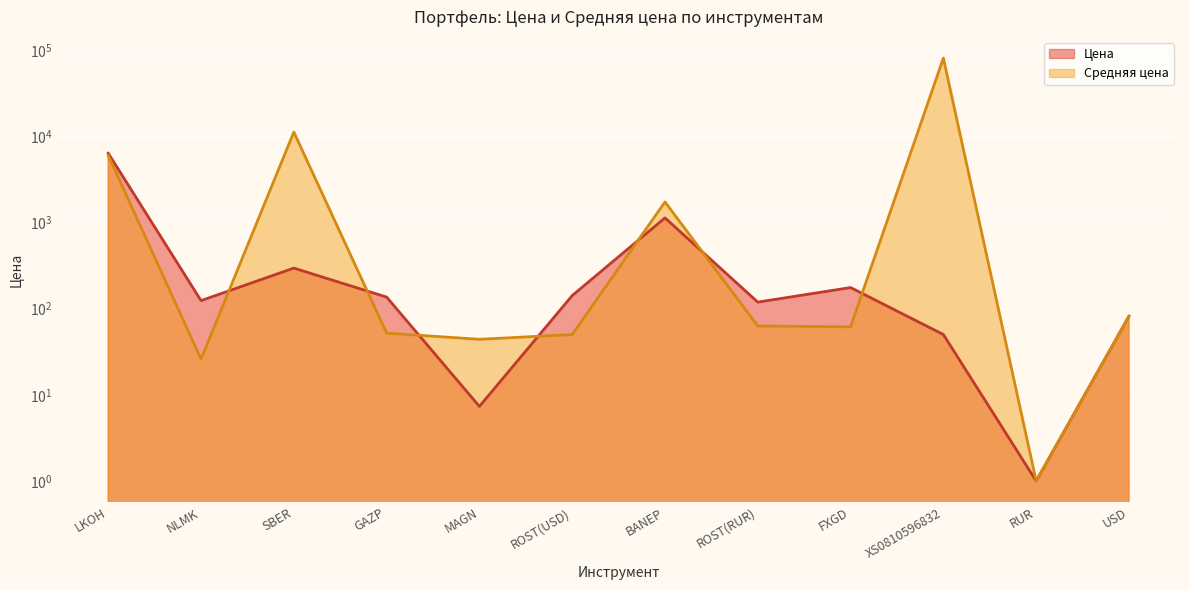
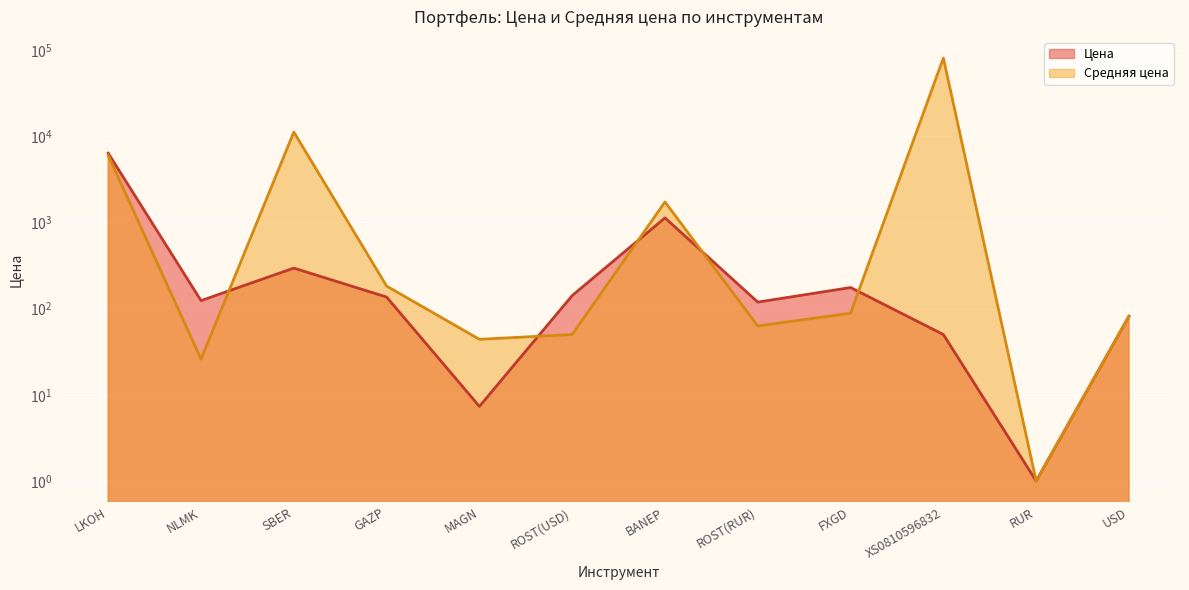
Средняя цена, GAZP: 50 -> 180
Средняя цена, FXGD: 60 -> 90
